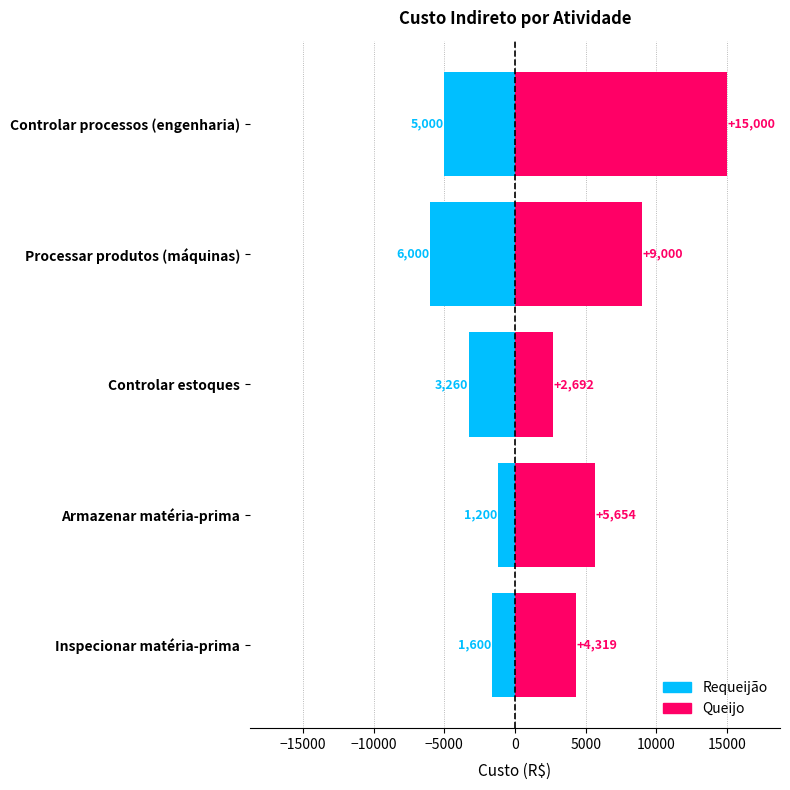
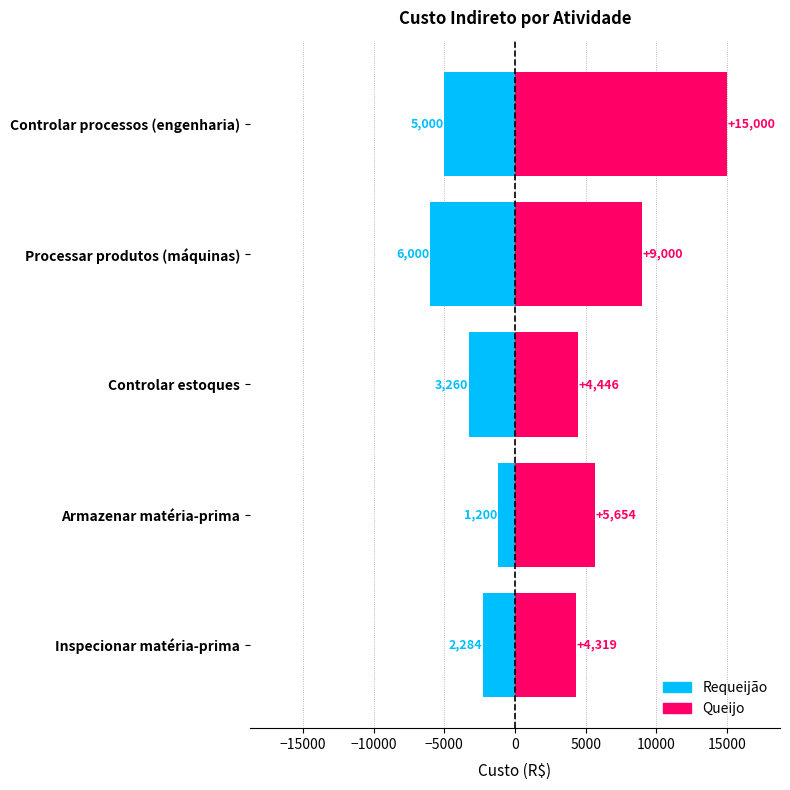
Queijo, Controlar estoques: +2,692 -> +4,446
Requeijão, Inspecionar matéria-prima: 1,600 -> 2,284
